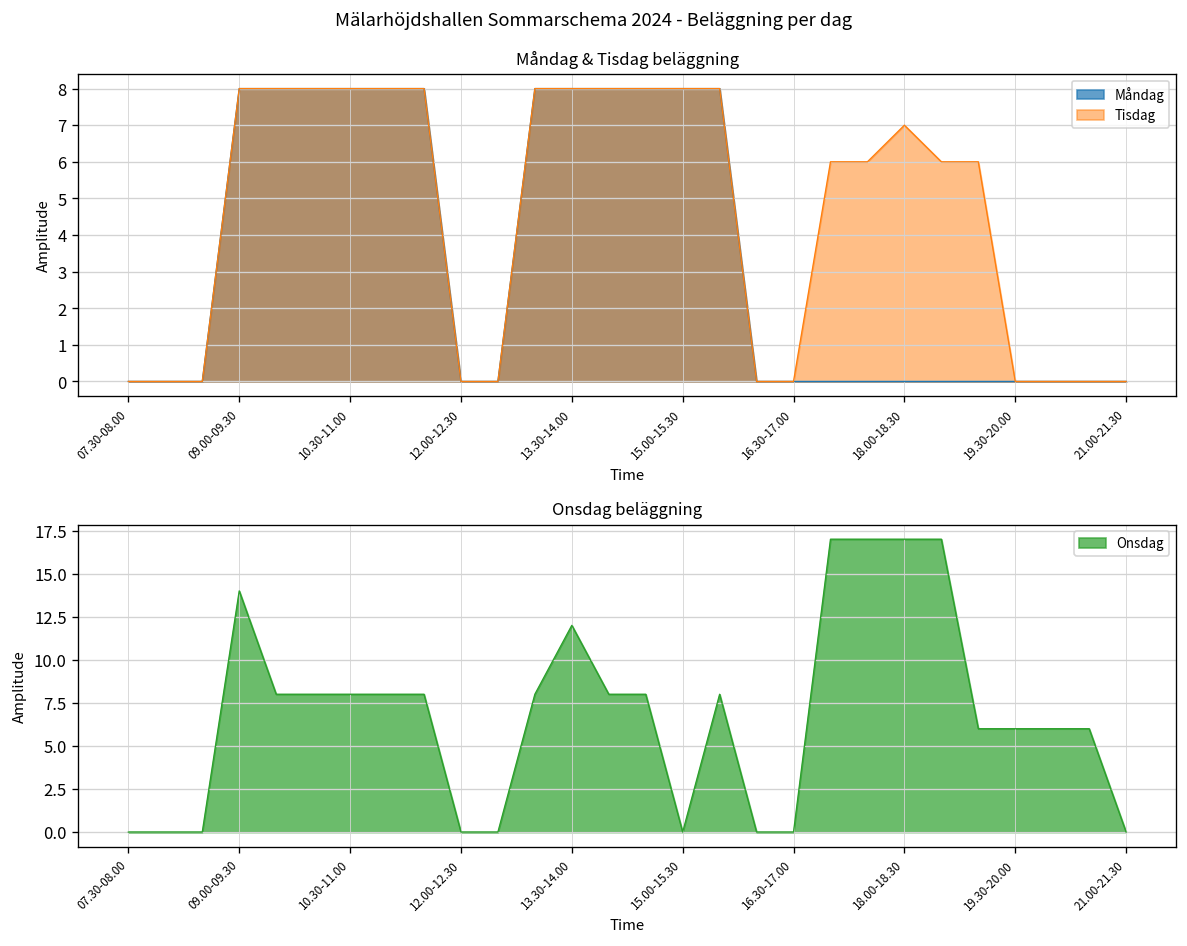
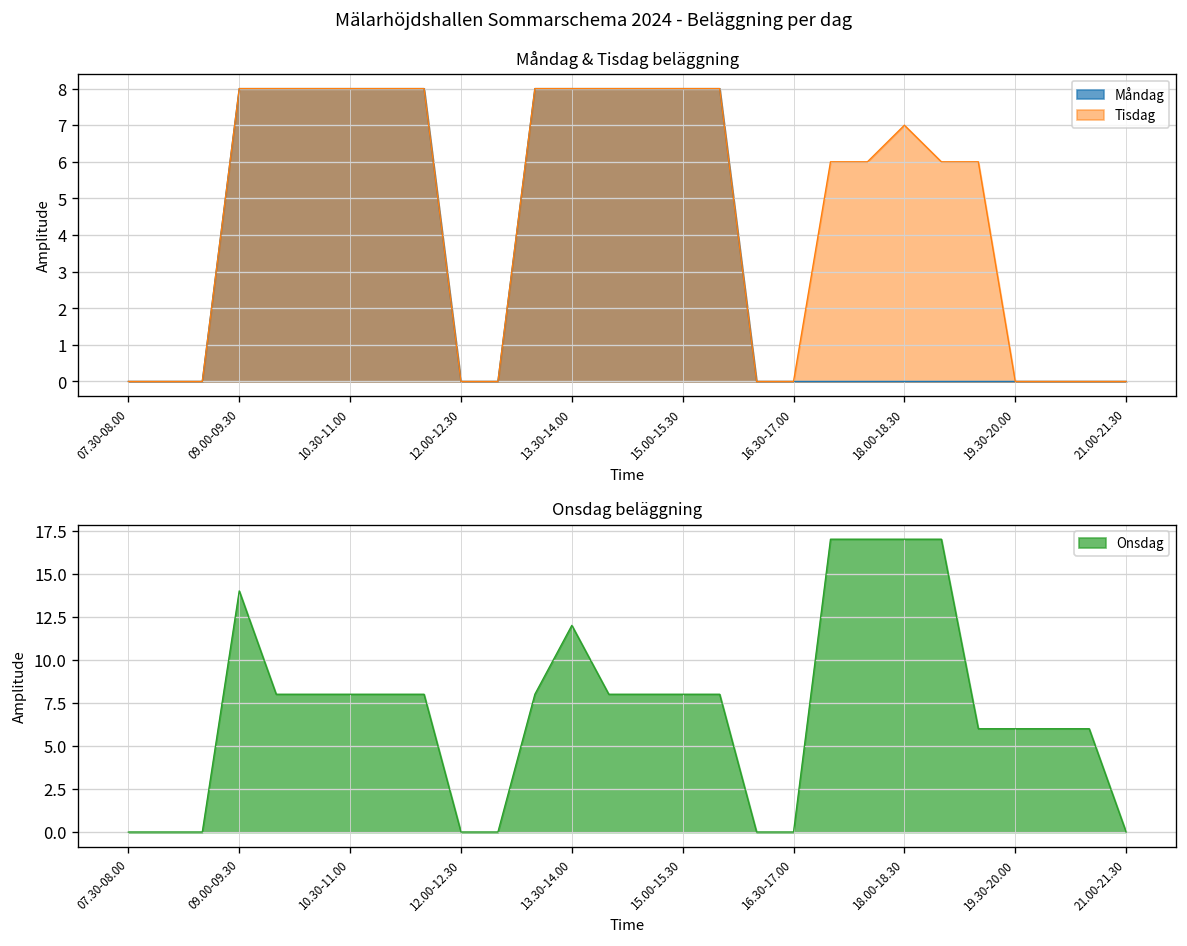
Onsdag beläggning, 15.00-15.30: 0 -> 8
